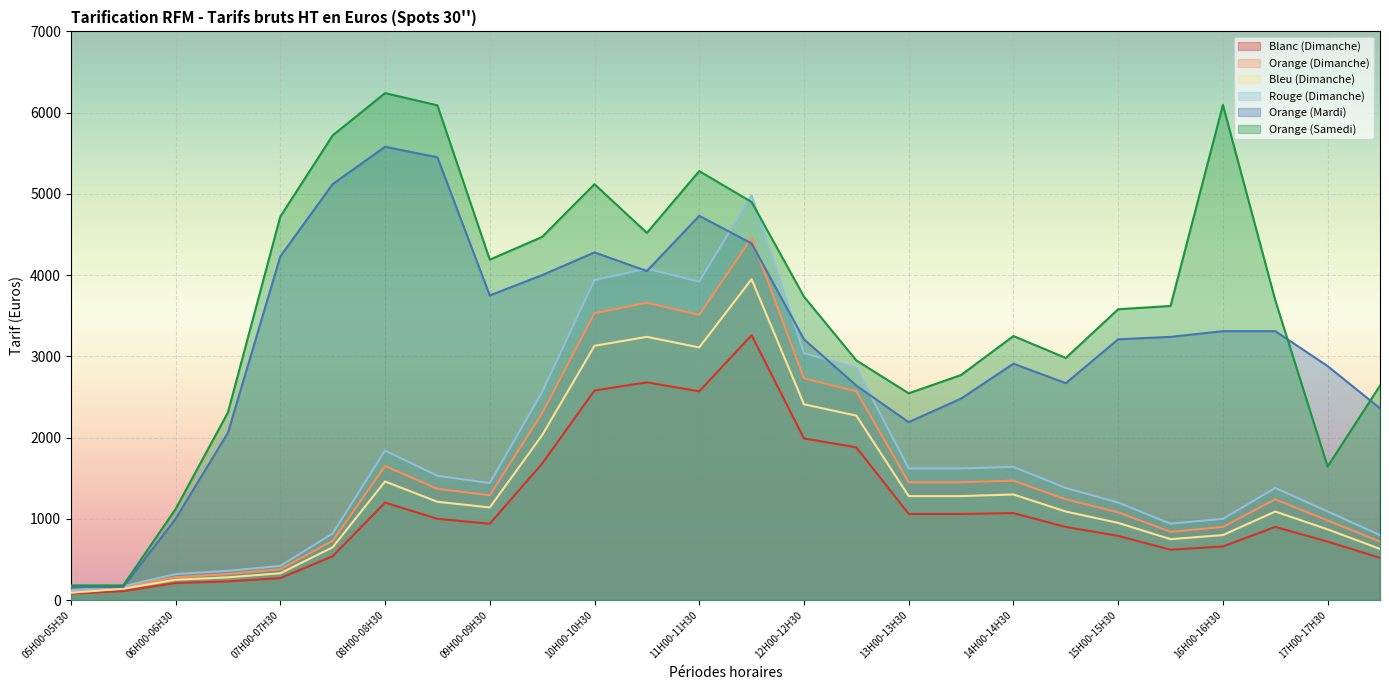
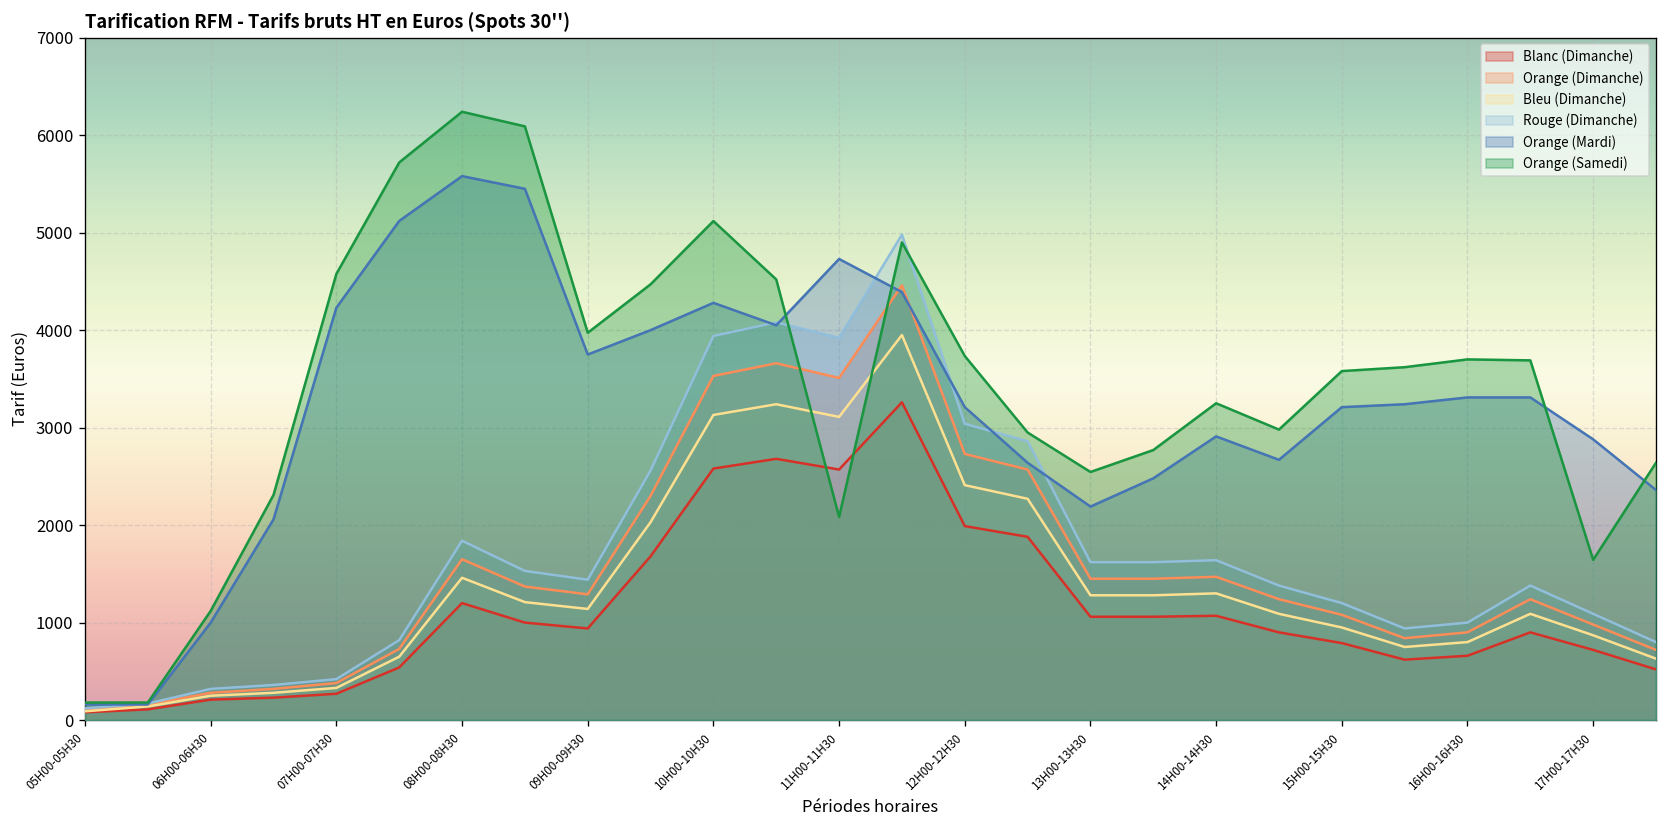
Orange (Samedi), 07H00-07H30: 4700 -> 4600
Orange (Samedi), 09H00-09H30: 4200 -> 4000
Orange (Samedi), 11H00-11H30: 5300 -> 2100
Orange (Samedi), 16H00-16H30: 6100 -> 3700
